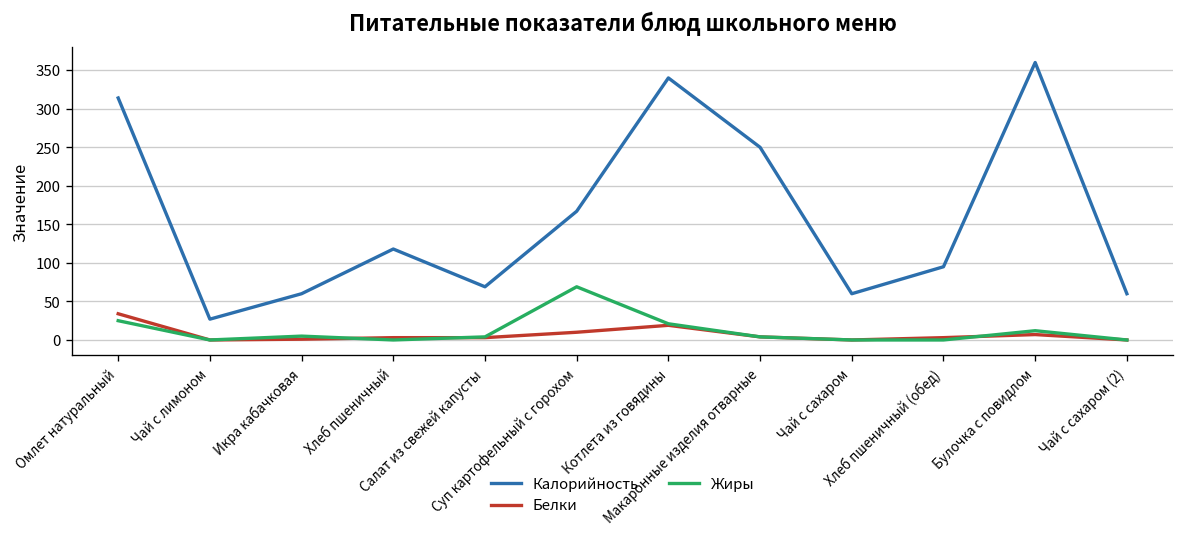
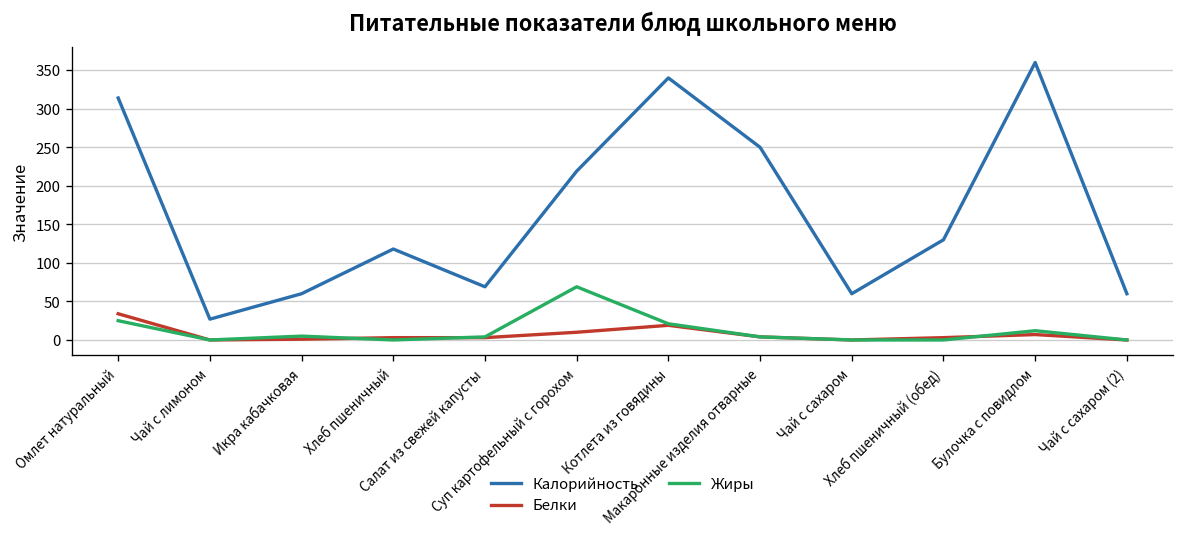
Калорийность, Суп картофельный с горохом: 170 -> 220
Калорийность, Хлеб пшеничный (обед): 100 -> 130
